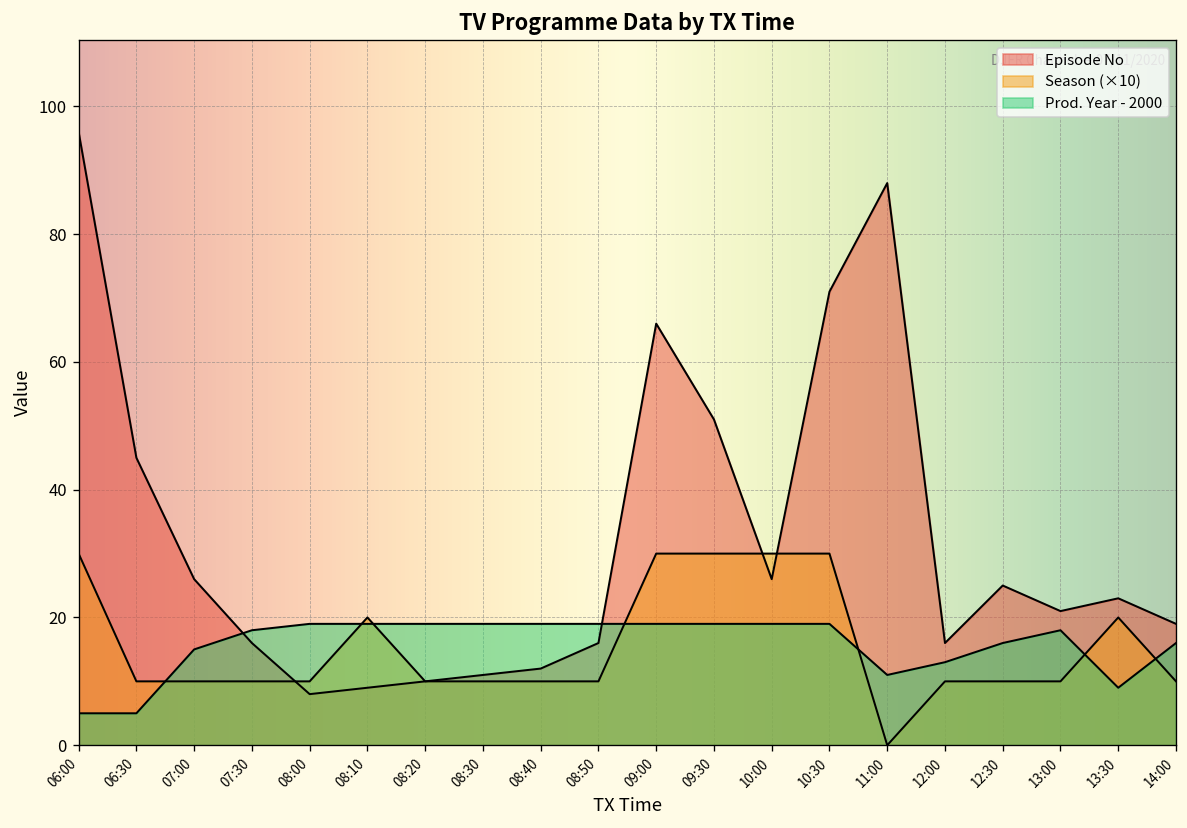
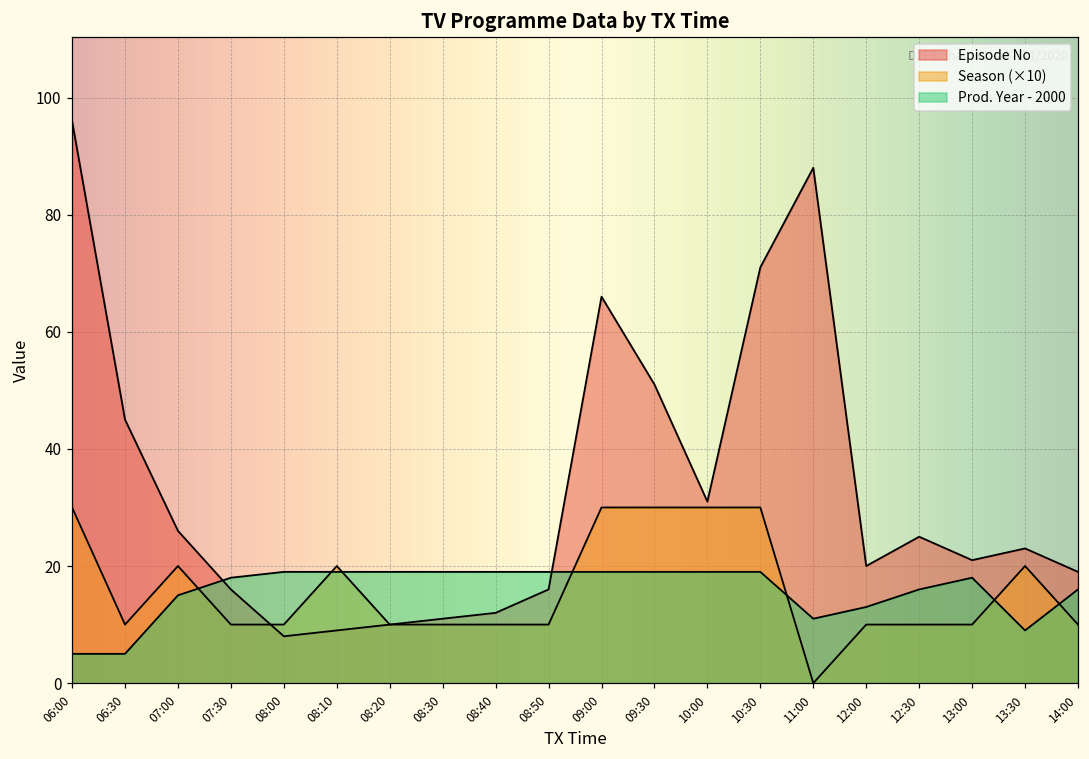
Season (×10), 07:00: 10 -> 20
Episode No, 10:00: 26 -> 31
Episode No, 12:00: 16 -> 20
